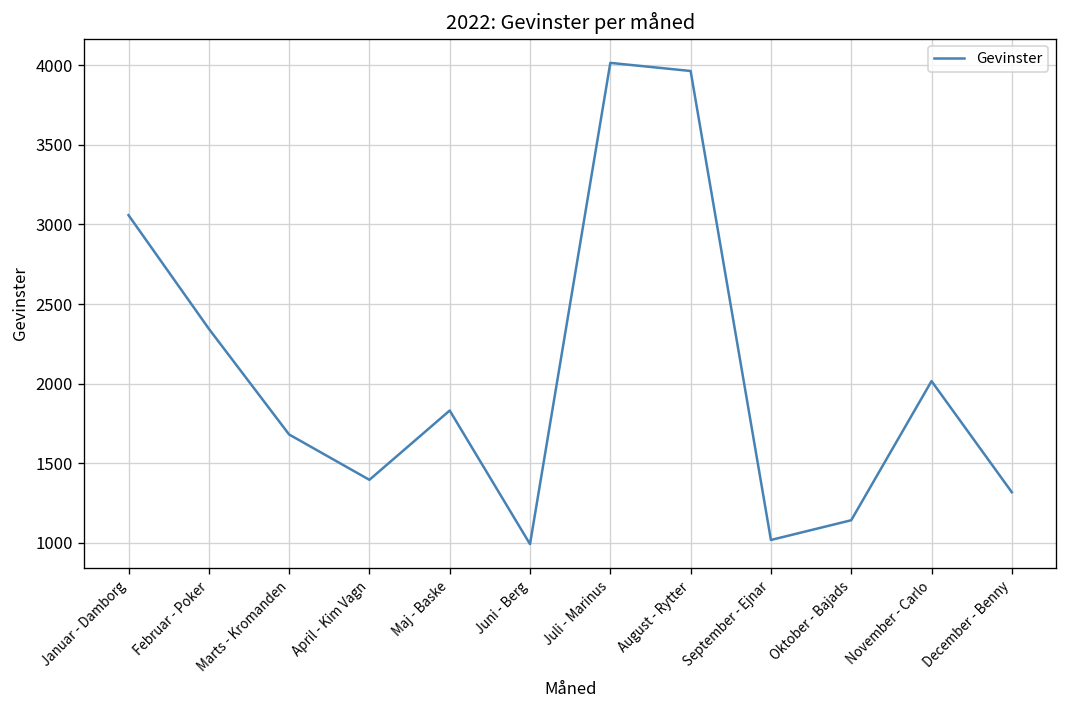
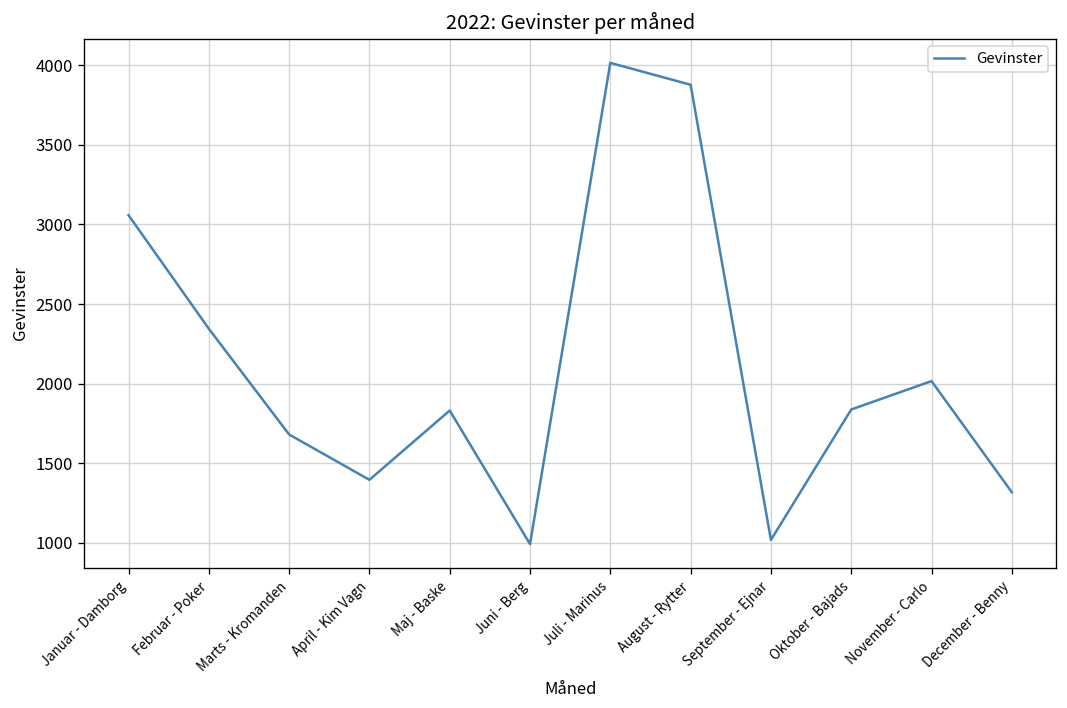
August - Rytter: 3960 -> 3880
Oktober - Bajads: 1140 -> 1840
